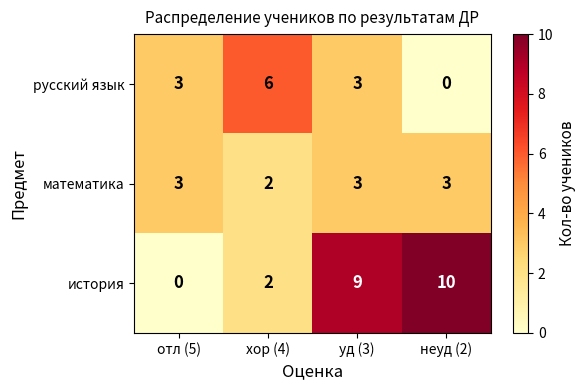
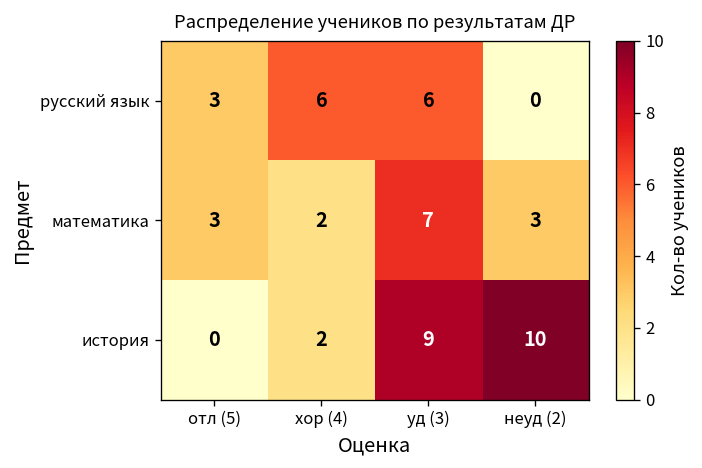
русский язык, уд (3): 3 -> 6
математика, уд (3): 3 -> 7
